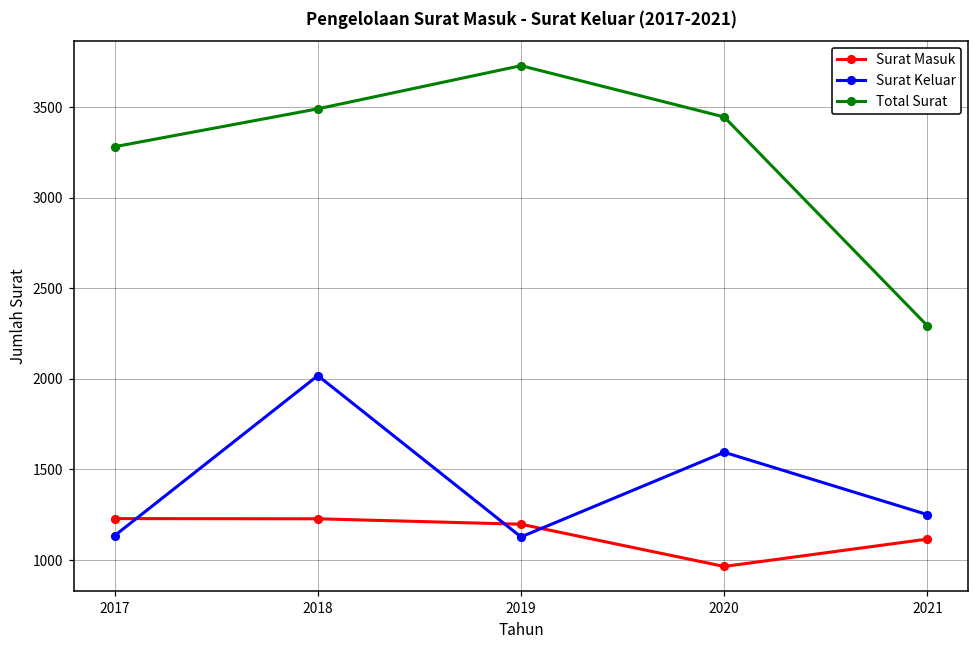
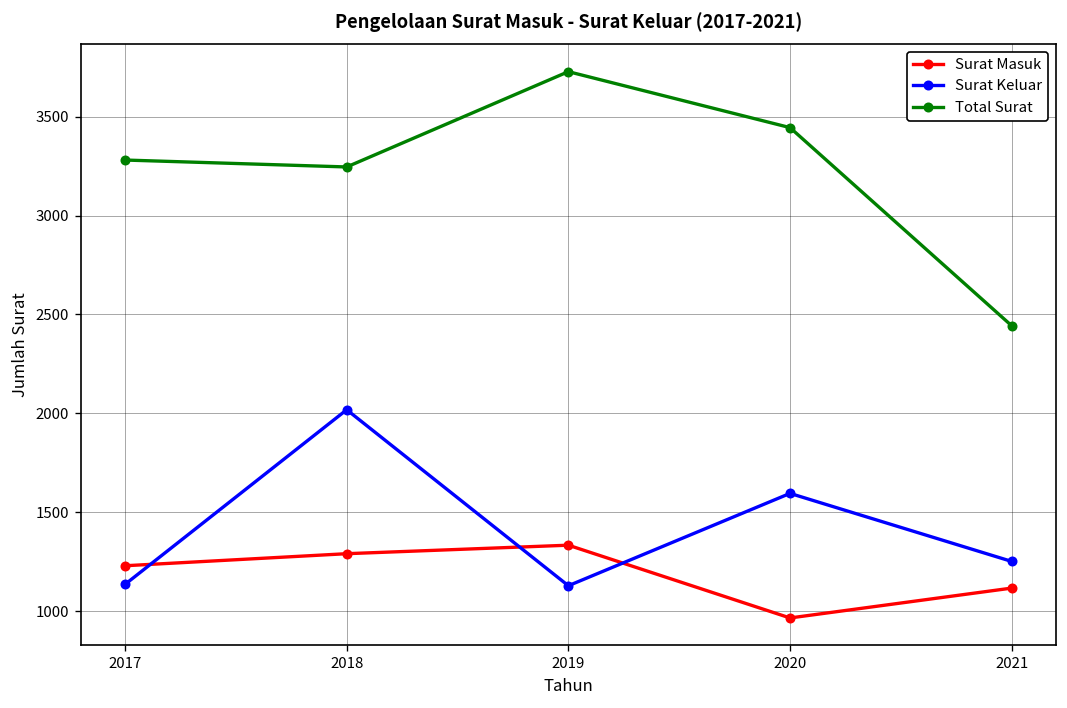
Surat Masuk, 2018: 1230 -> 1290
Total Surat, 2018: 3490 -> 3250
Surat Masuk, 2019: 1200 -> 1330
Total Surat, 2021: 2290 -> 2440
